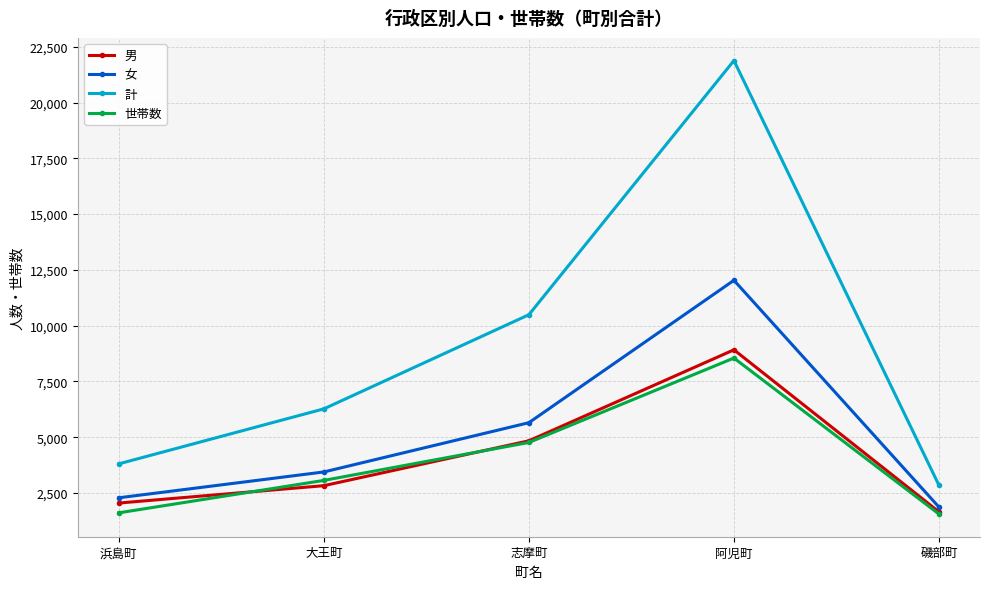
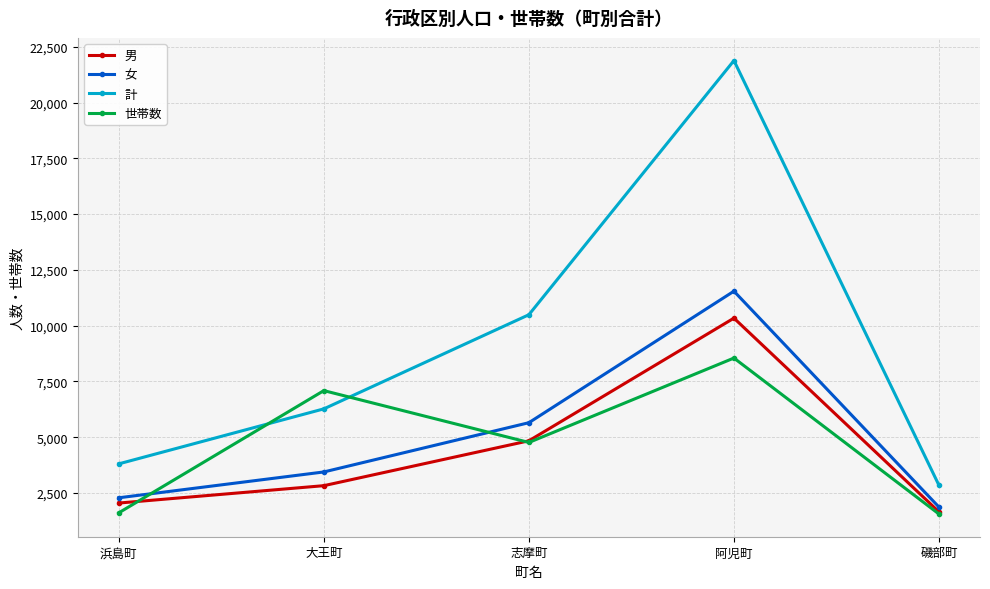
世帯数, 大王町: 3,100 -> 7,100
男, 阿児町: 8,900 -> 10,300
女, 阿児町: 12,000 -> 11,500
